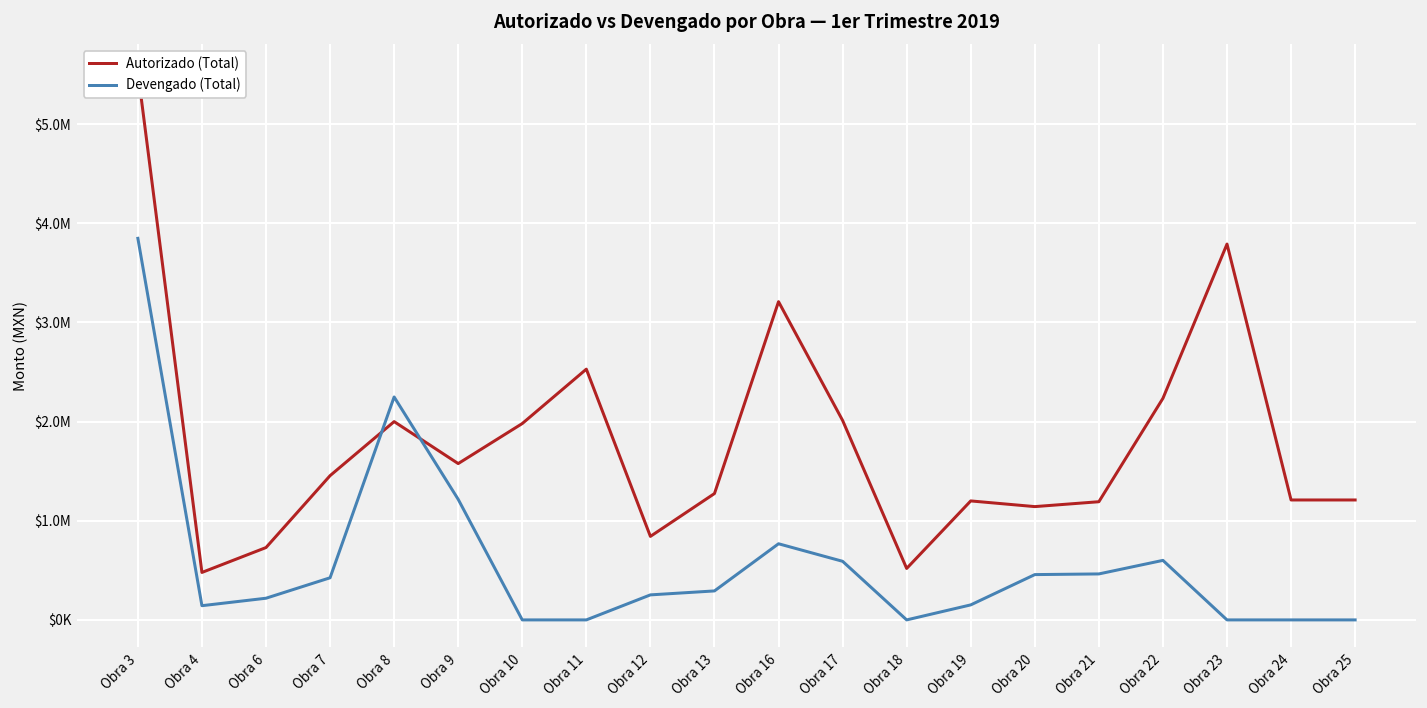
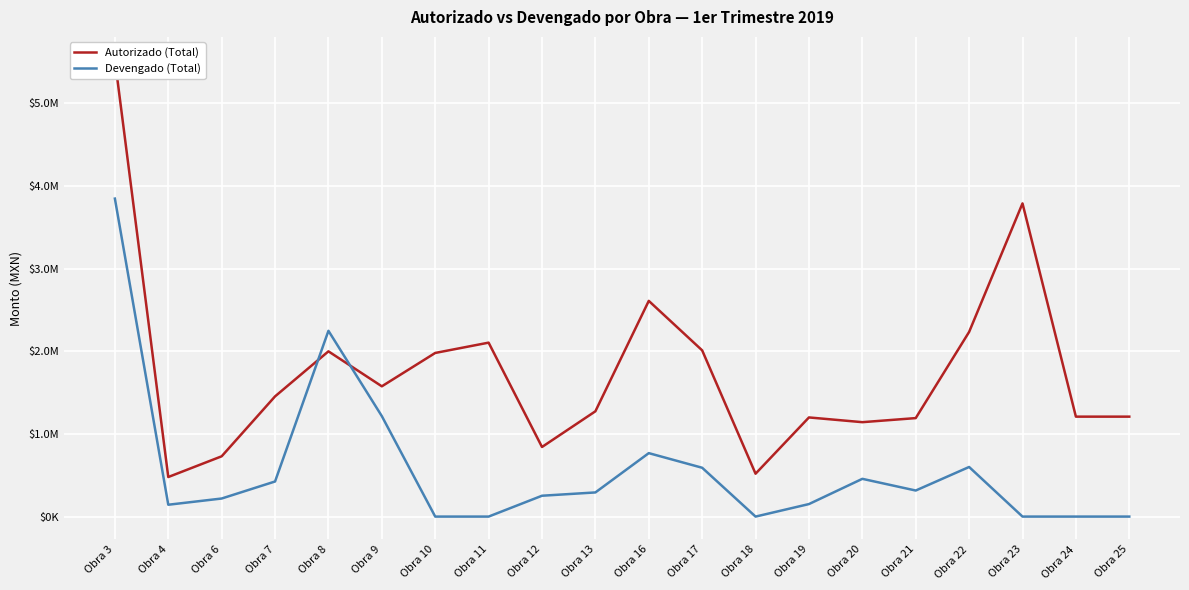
Autorizado (Total), Obra 11: $2500000 -> $2100000
Autorizado (Total), Obra 16: $3200000 -> $2600000
Devengado (Total), Obra 21: $500000 -> $300000
